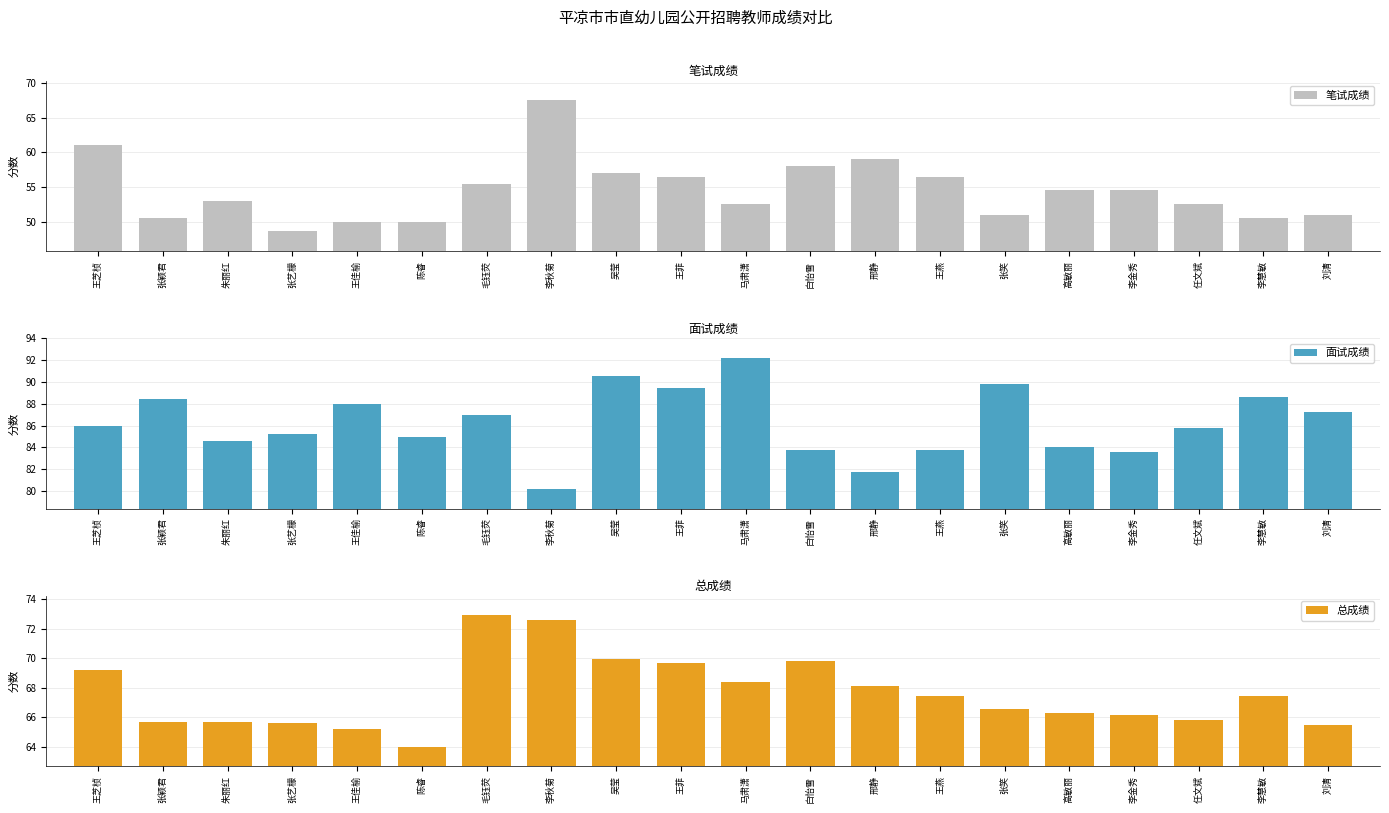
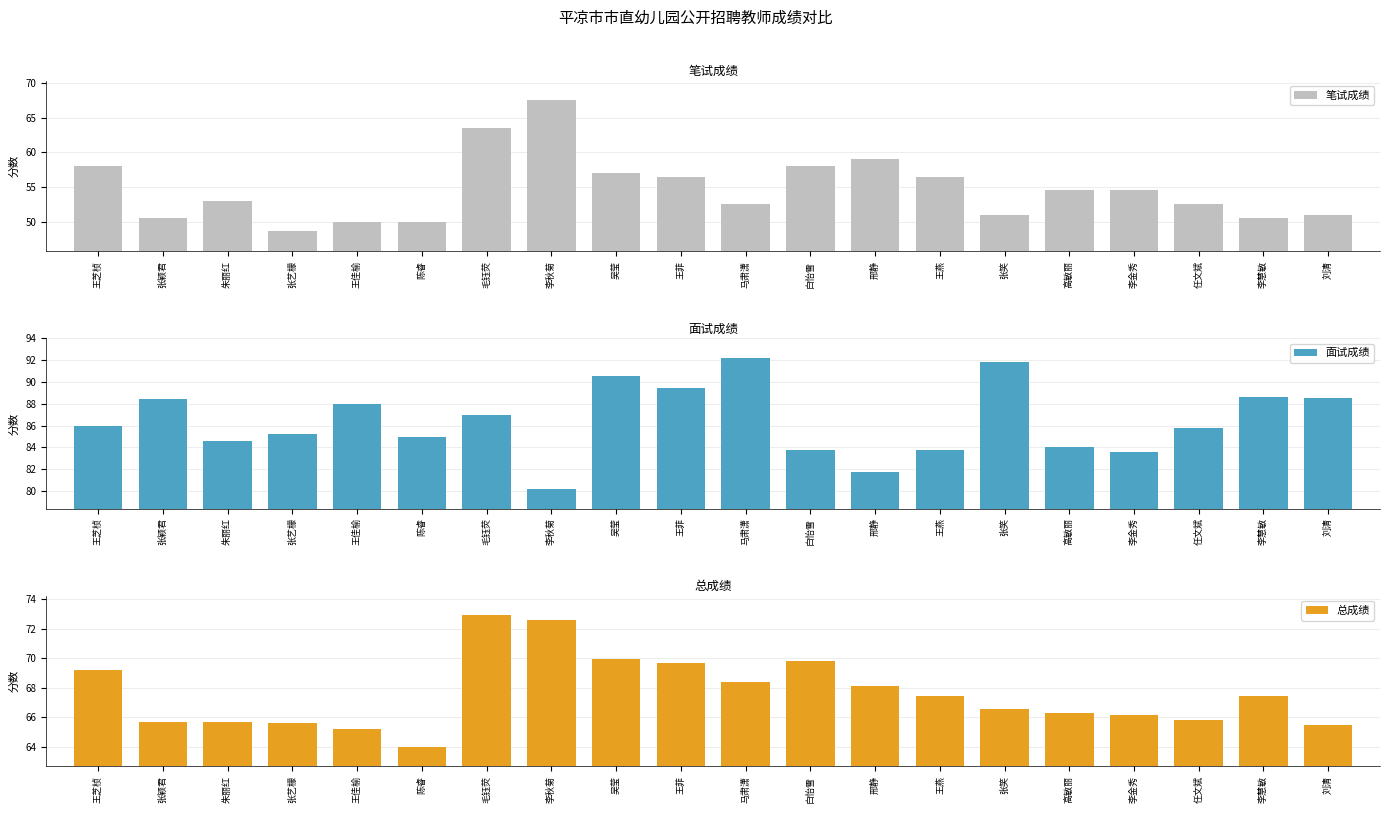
笔试成绩, 王芝桢: 61 -> 58
笔试成绩, 毛钰荧: 56 -> 64
面试成绩, 张笑: 89.8 -> 91.8
面试成绩, 刘清: 87.2 -> 88.5
